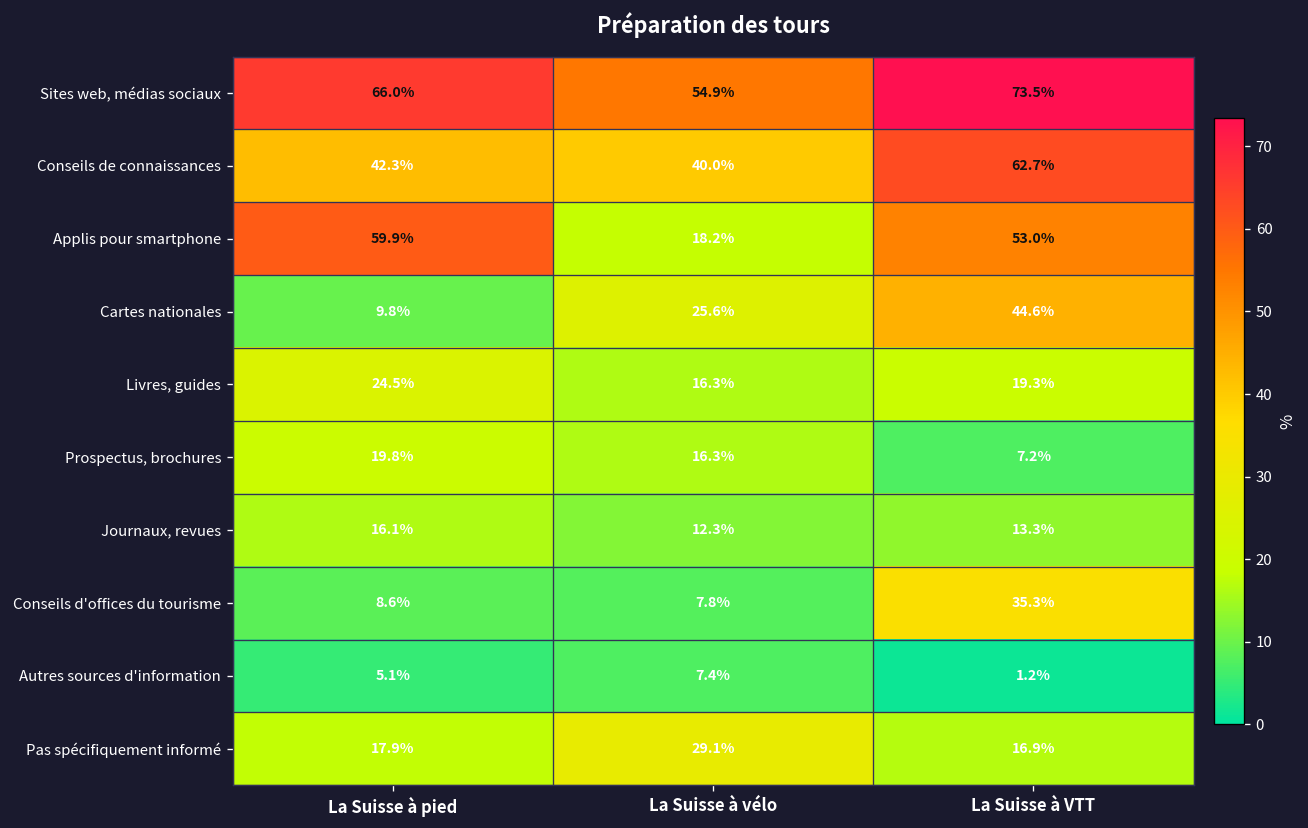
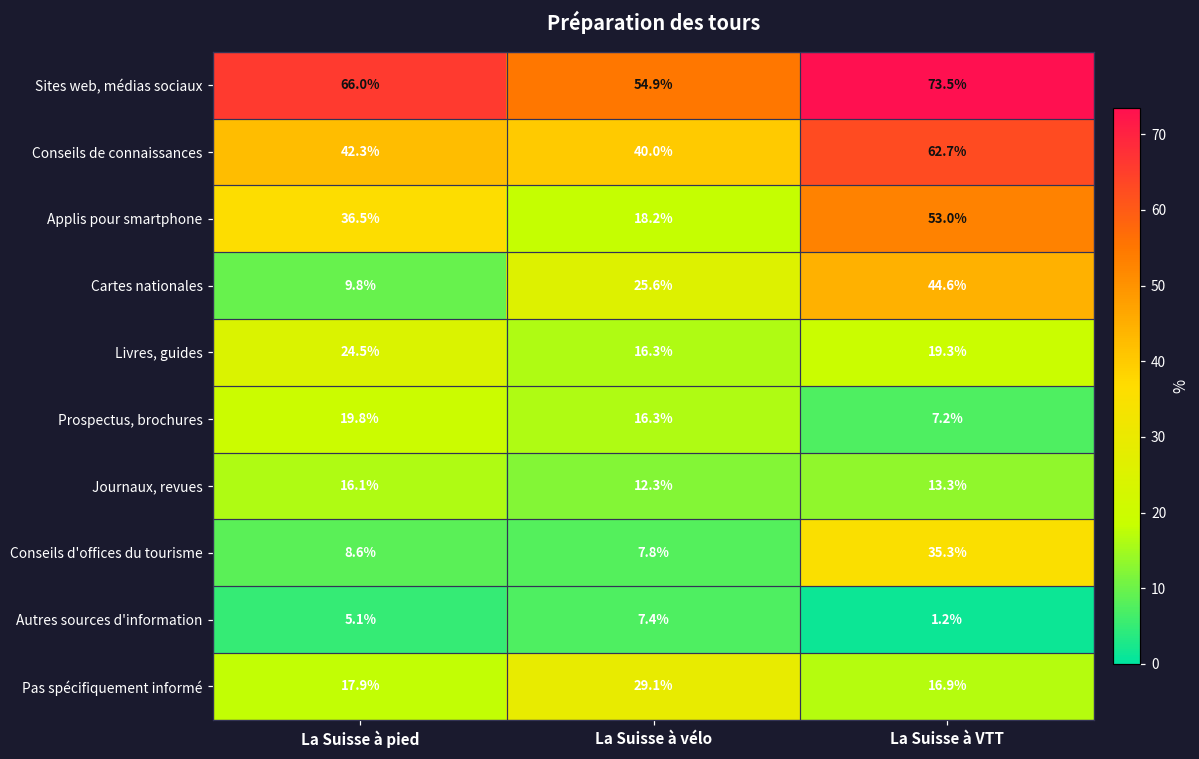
Applis pour smartphone, La Suisse à pied: 59.9% -> 36.5%
